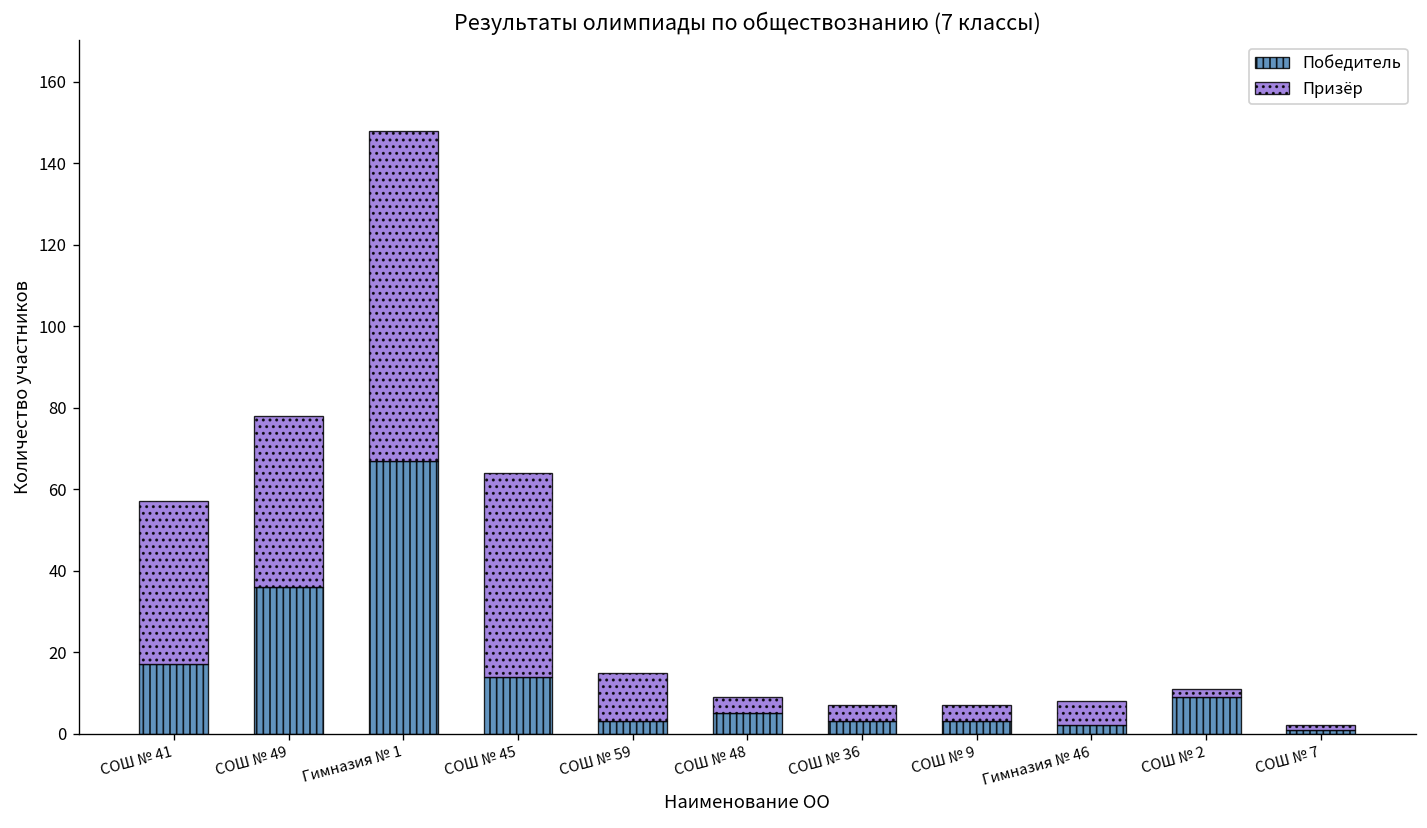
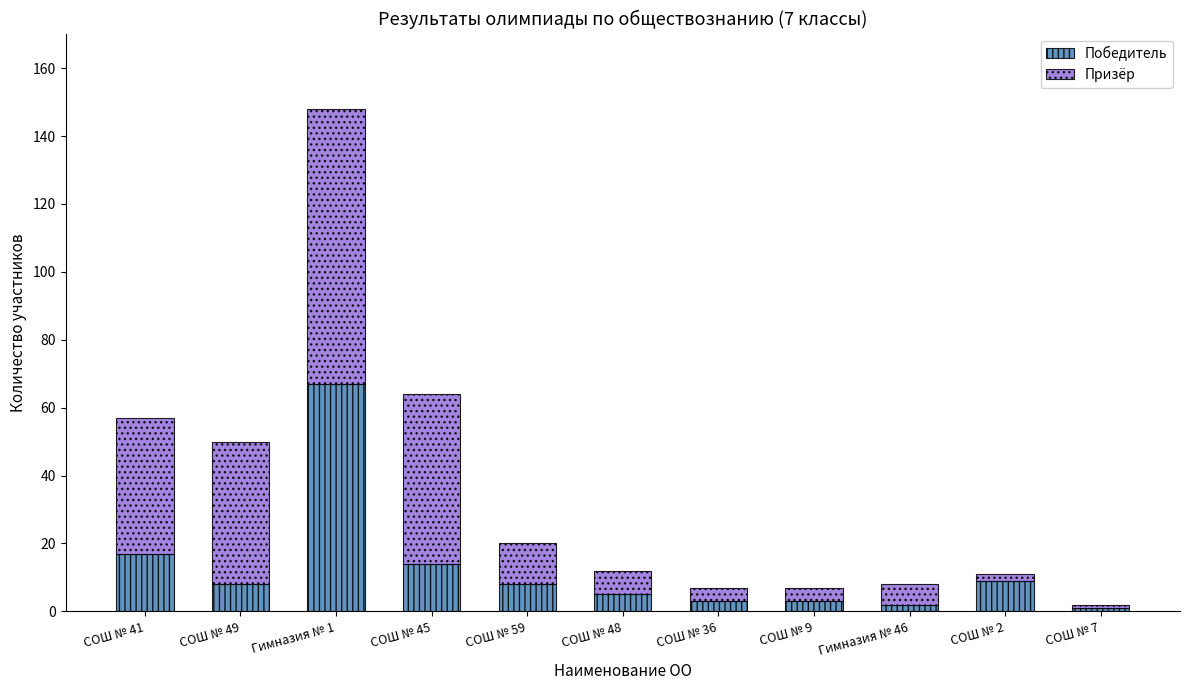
Победитель, СОШ № 49: 36 -> 8
Победитель, СОШ № 59: 3 -> 8
Призёр, СОШ № 48: 4 -> 7
